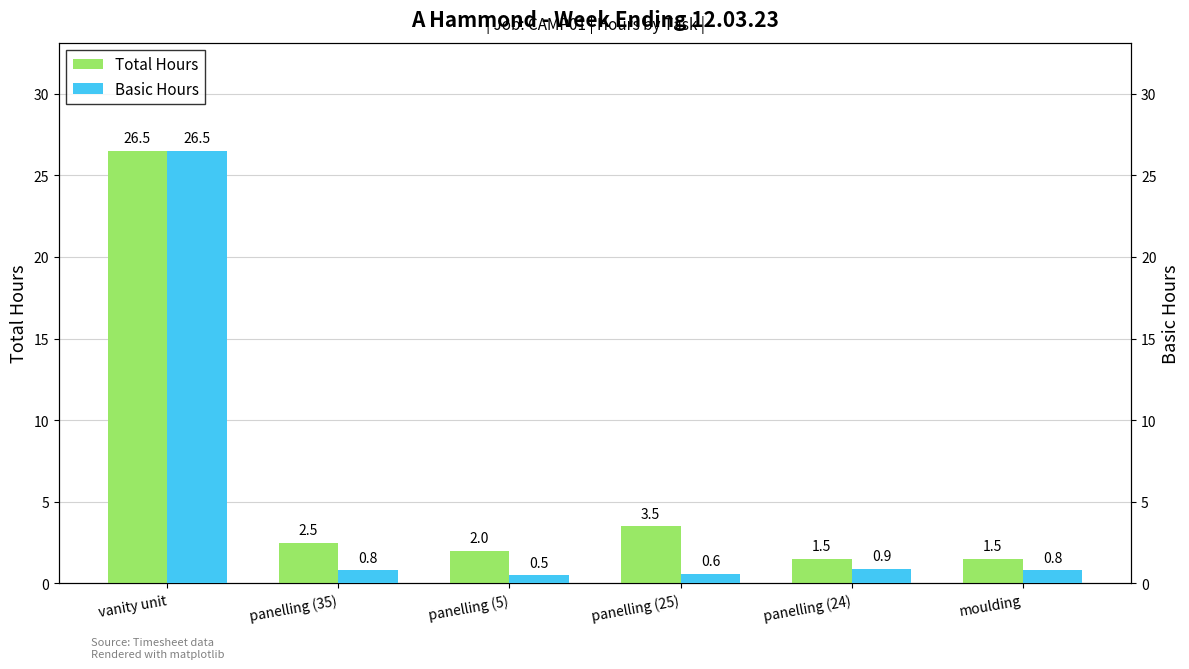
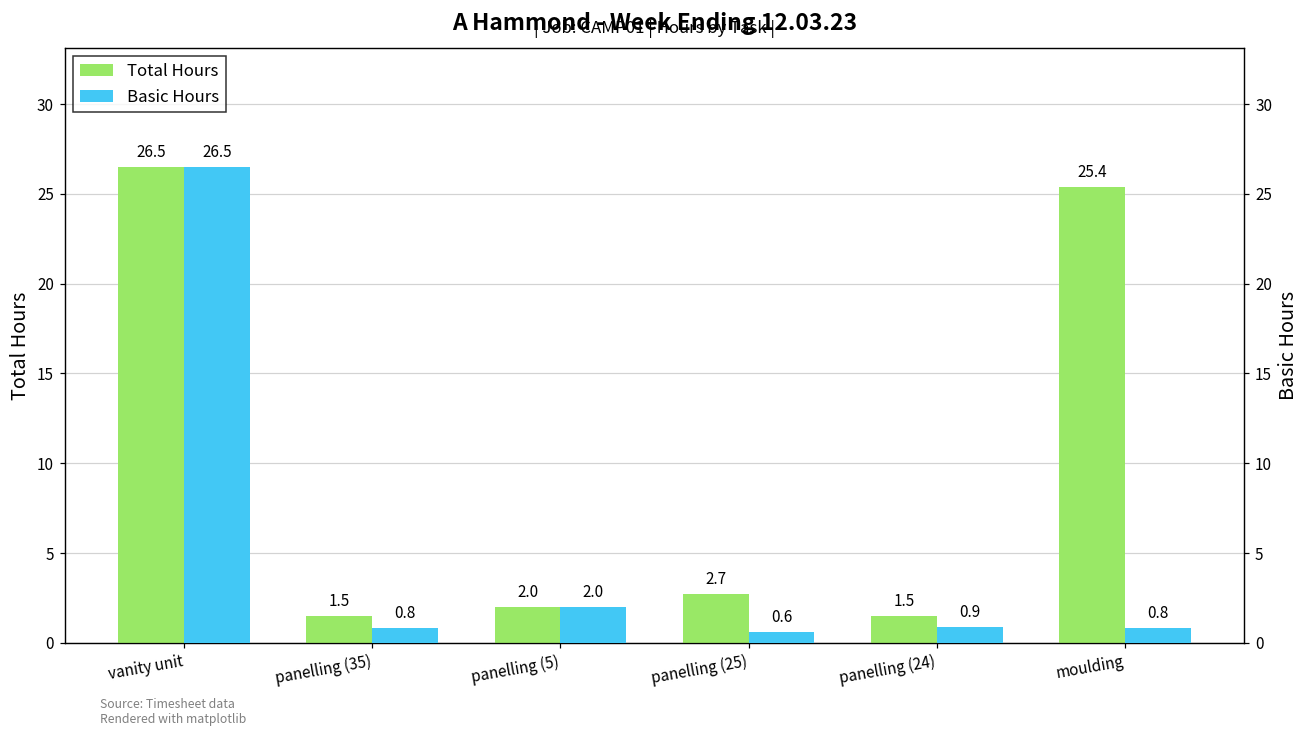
Total Hours, panelling (35): 2.5 -> 1.5
Total Hours, panelling (25): 3.5 -> 2.7
Total Hours, moulding: 1.5 -> 25.4
Basic Hours, panelling (5): 0.5 -> 2.0
